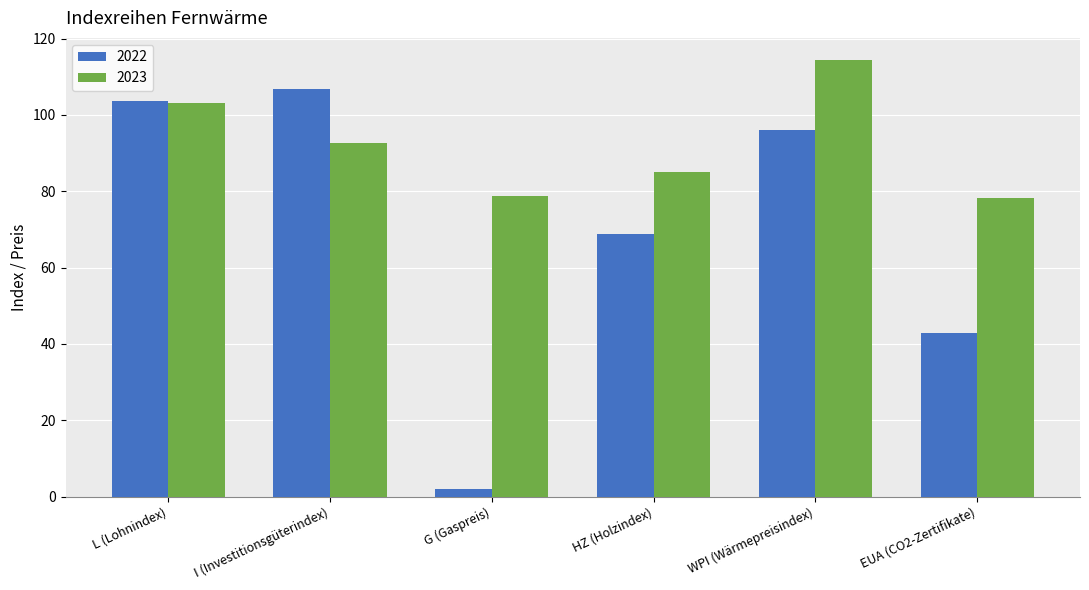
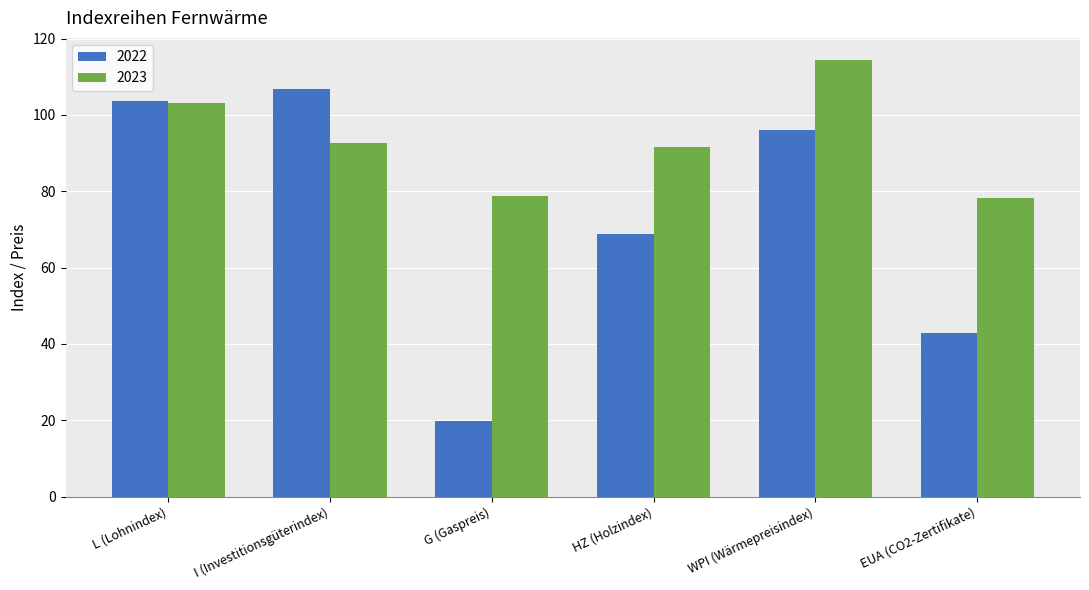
2022, G (Gaspreis): 2 -> 20
2023, HZ (Holzindex): 85 -> 92
